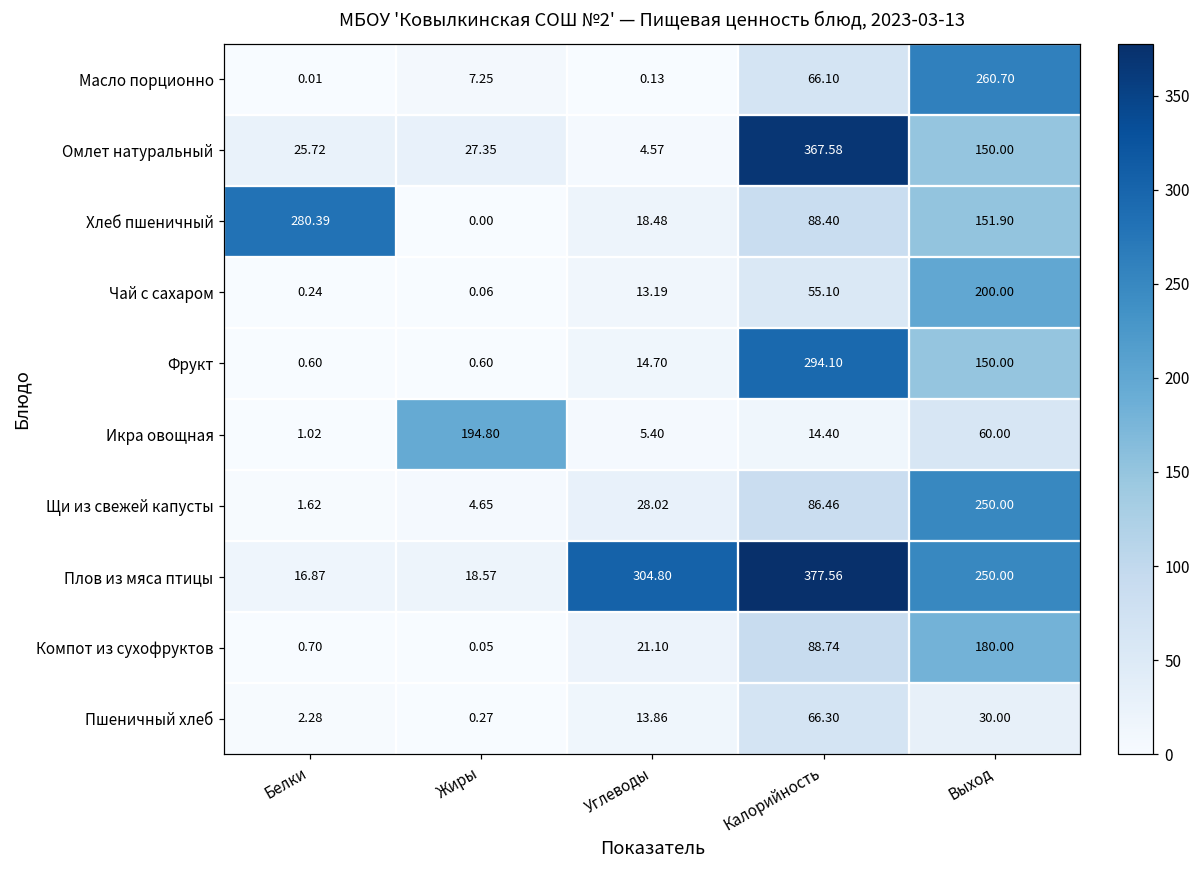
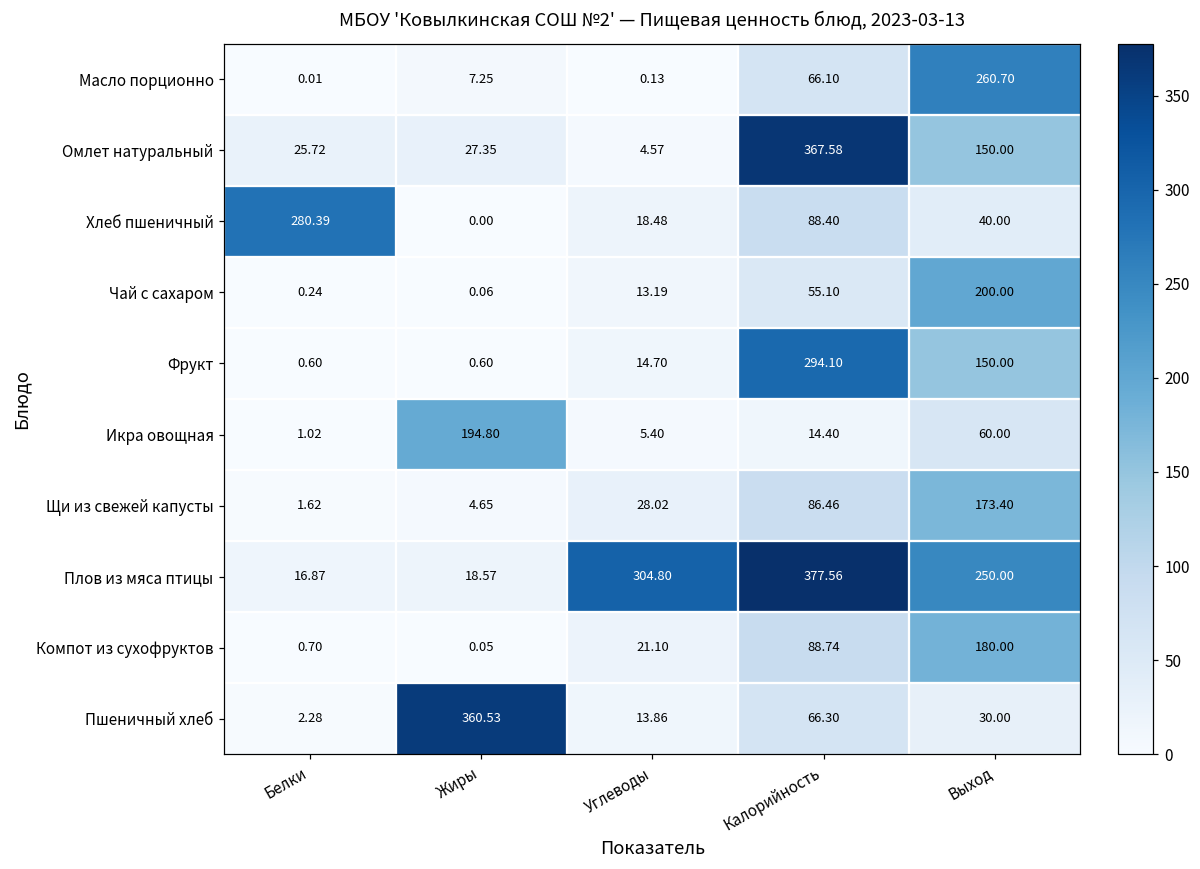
Хлеб пшеничный, Выход: 151.90 -> 40.00
Щи из свежей капусты, Выход: 250.00 -> 173.40
Пшеничный хлеб, Жиры: 0.27 -> 360.53
